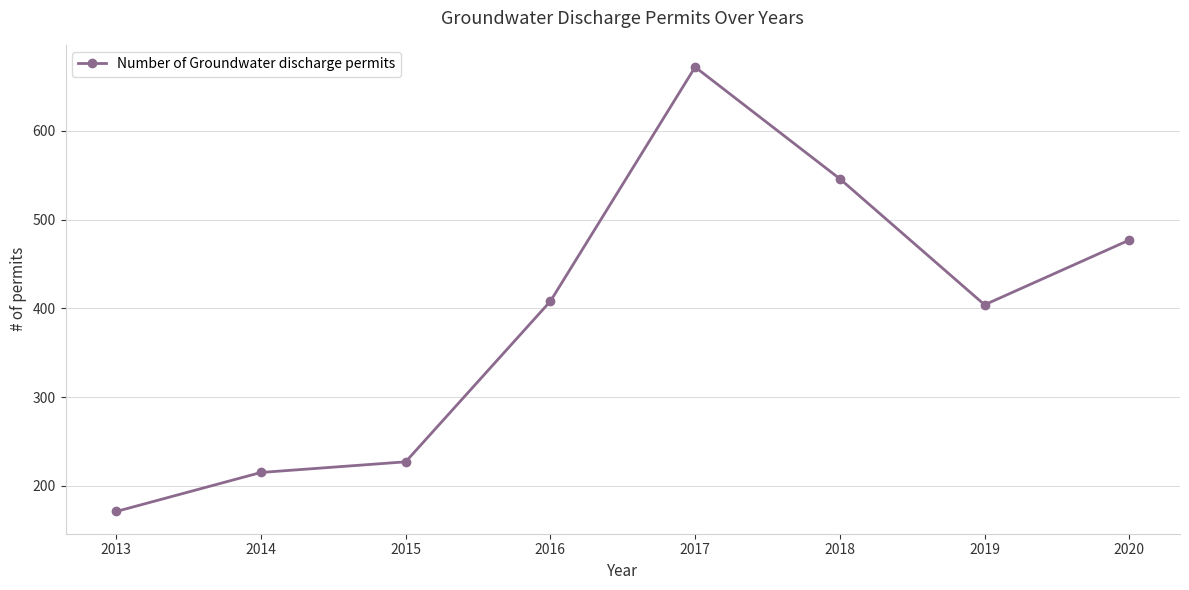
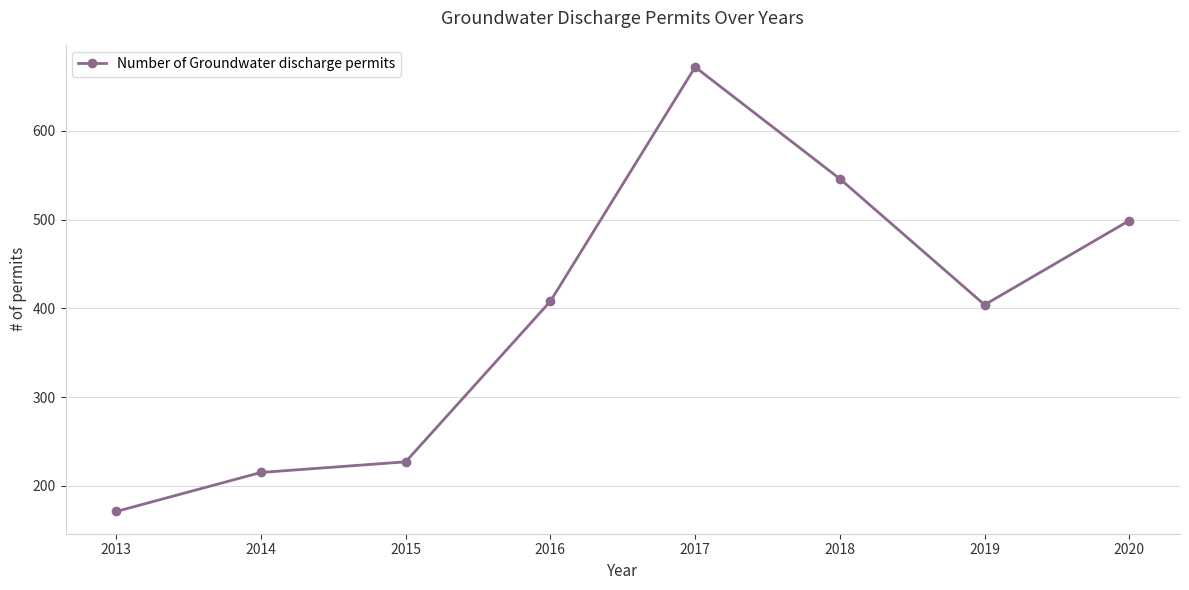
2020: 480 -> 500
